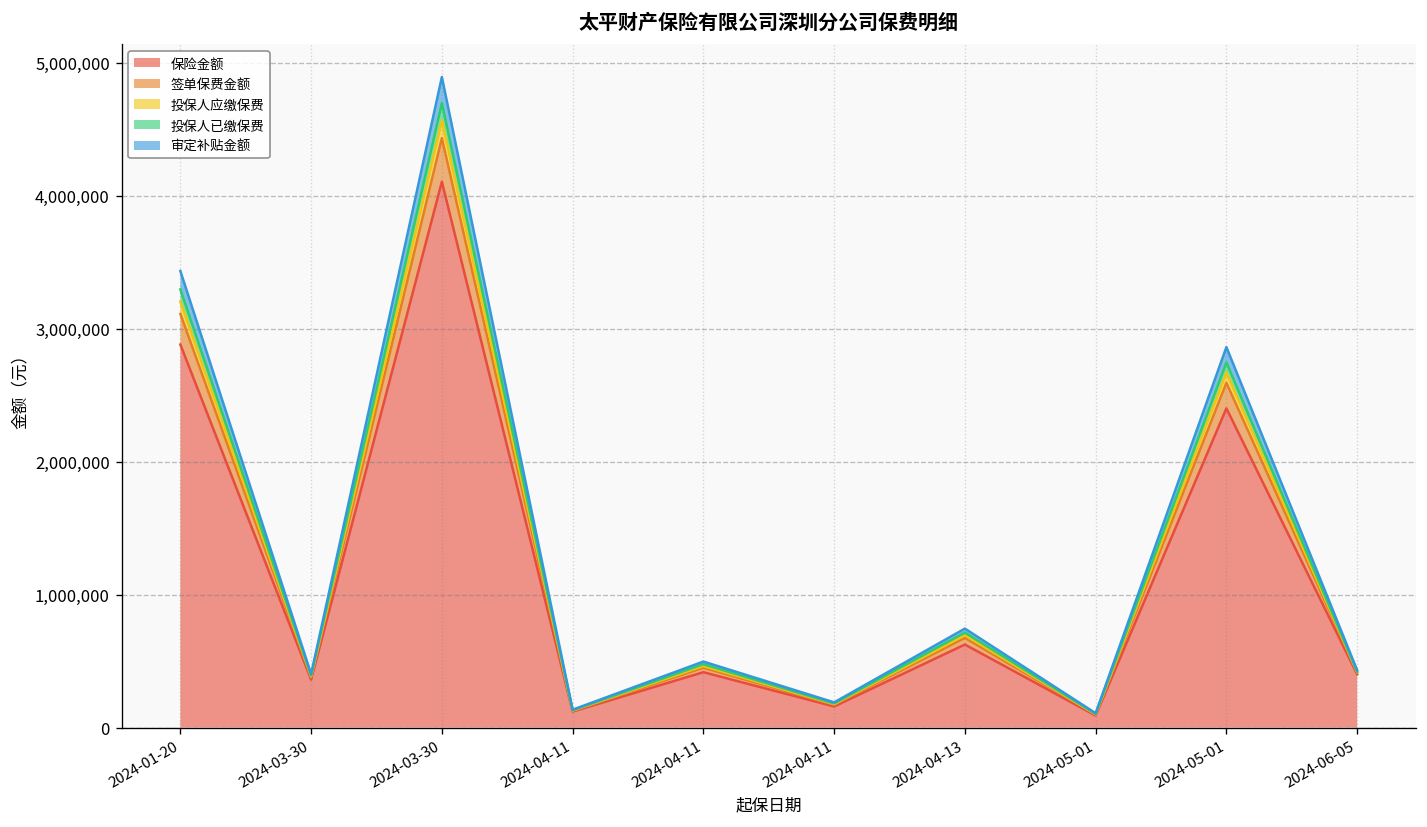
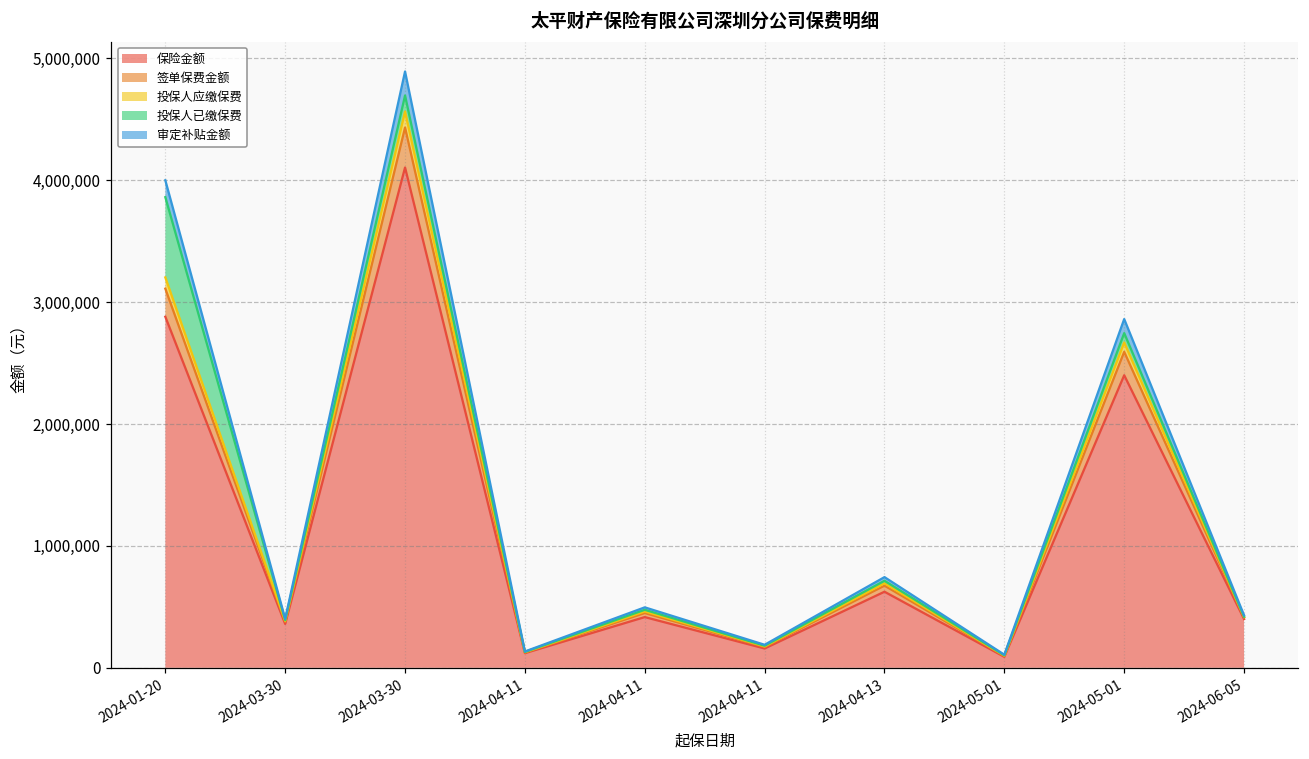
投保人已缴保费, 2024-01-20: 90,000 -> 660,000
